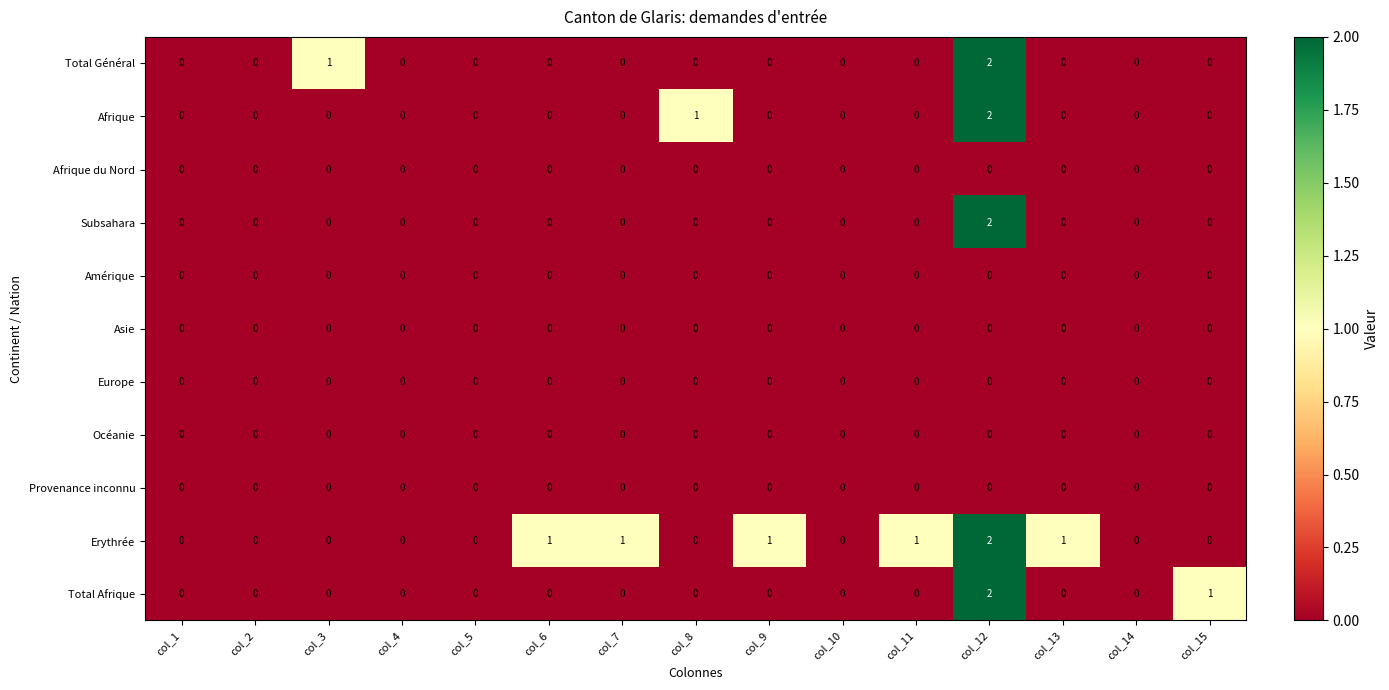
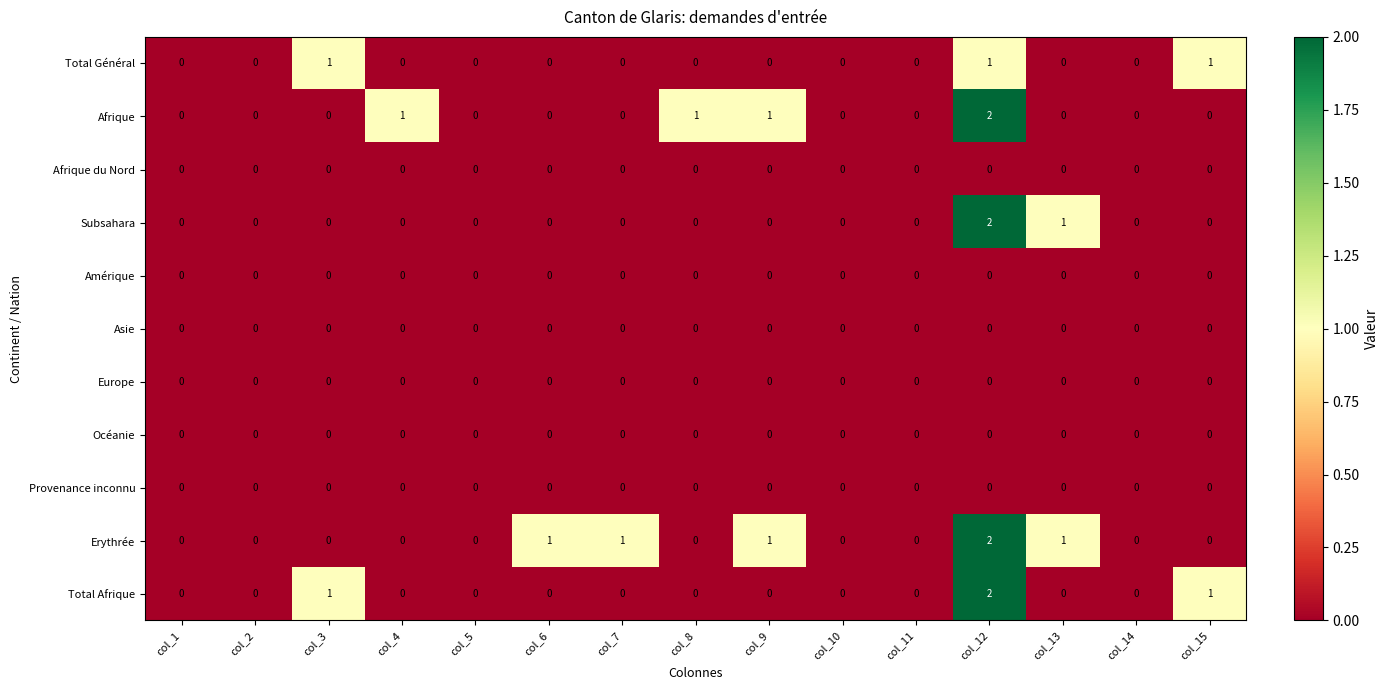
Total Général, col_12: 2 -> 1
Total Général, col_15: 0 -> 1
Afrique, col_4: 0 -> 1
Afrique, col_9: 0 -> 1
Subsahara, col_13: 0 -> 1
Erythrée, col_11: 1 -> 0
Total Afrique, col_3: 0 -> 1
